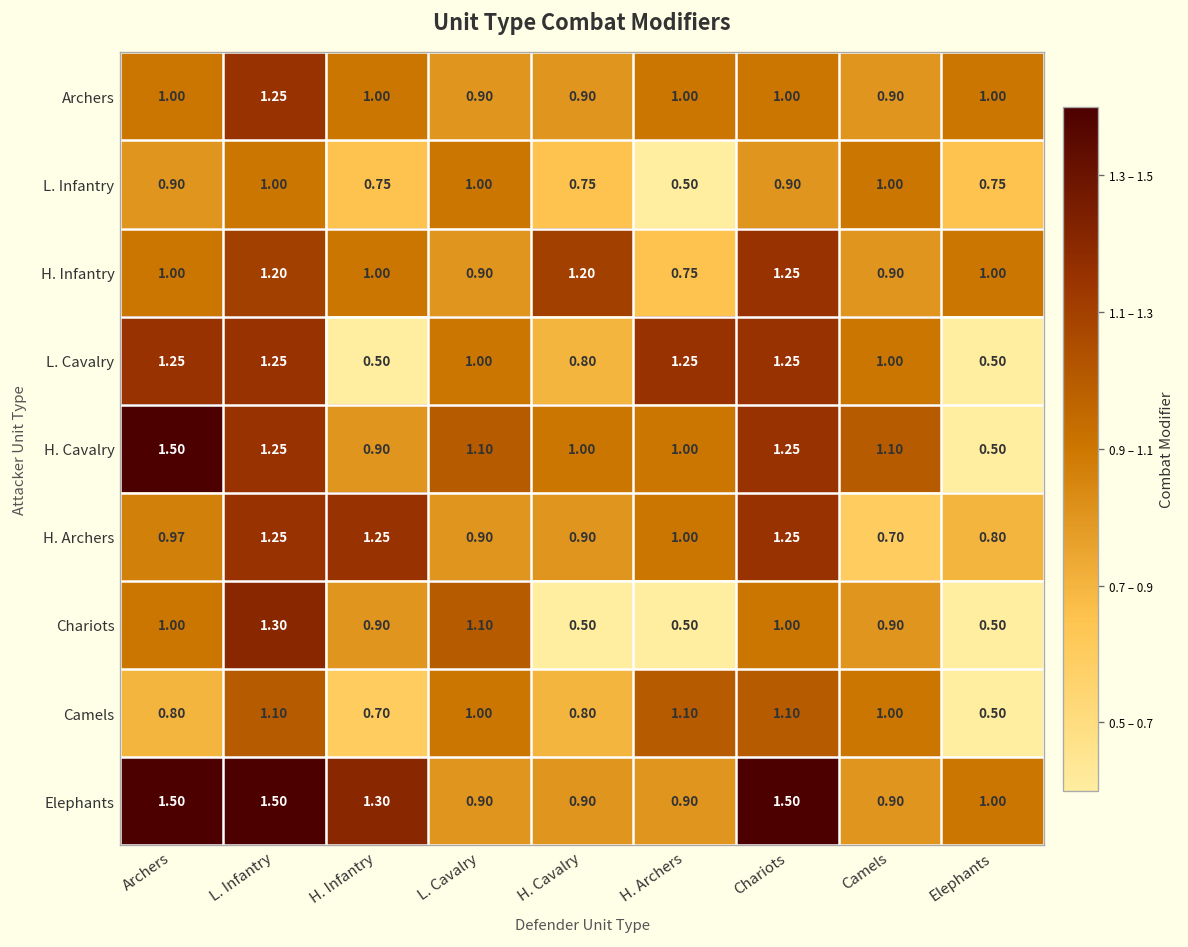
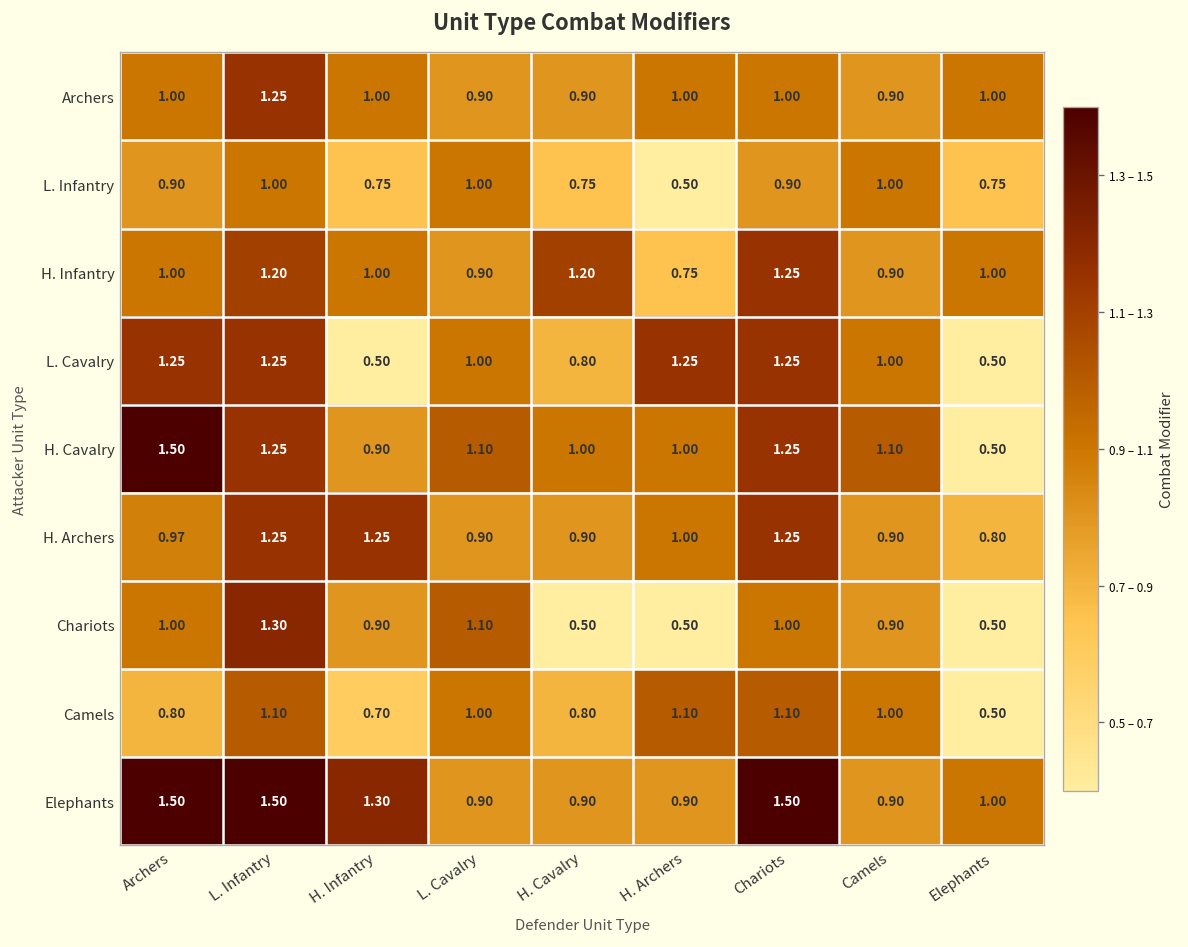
H. Archers, Camels: 0.70 -> 0.90
